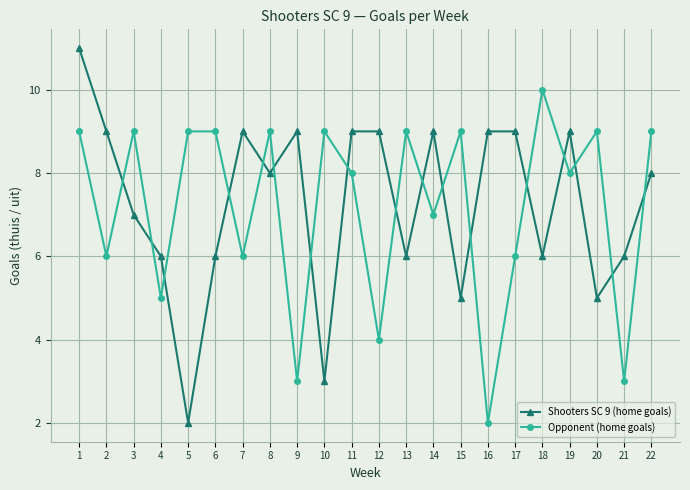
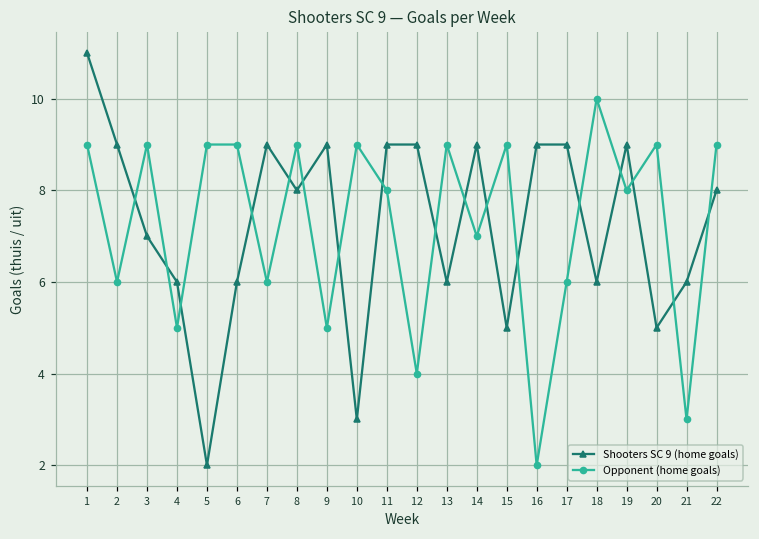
Opponent (home goals), 9: 3 -> 5
